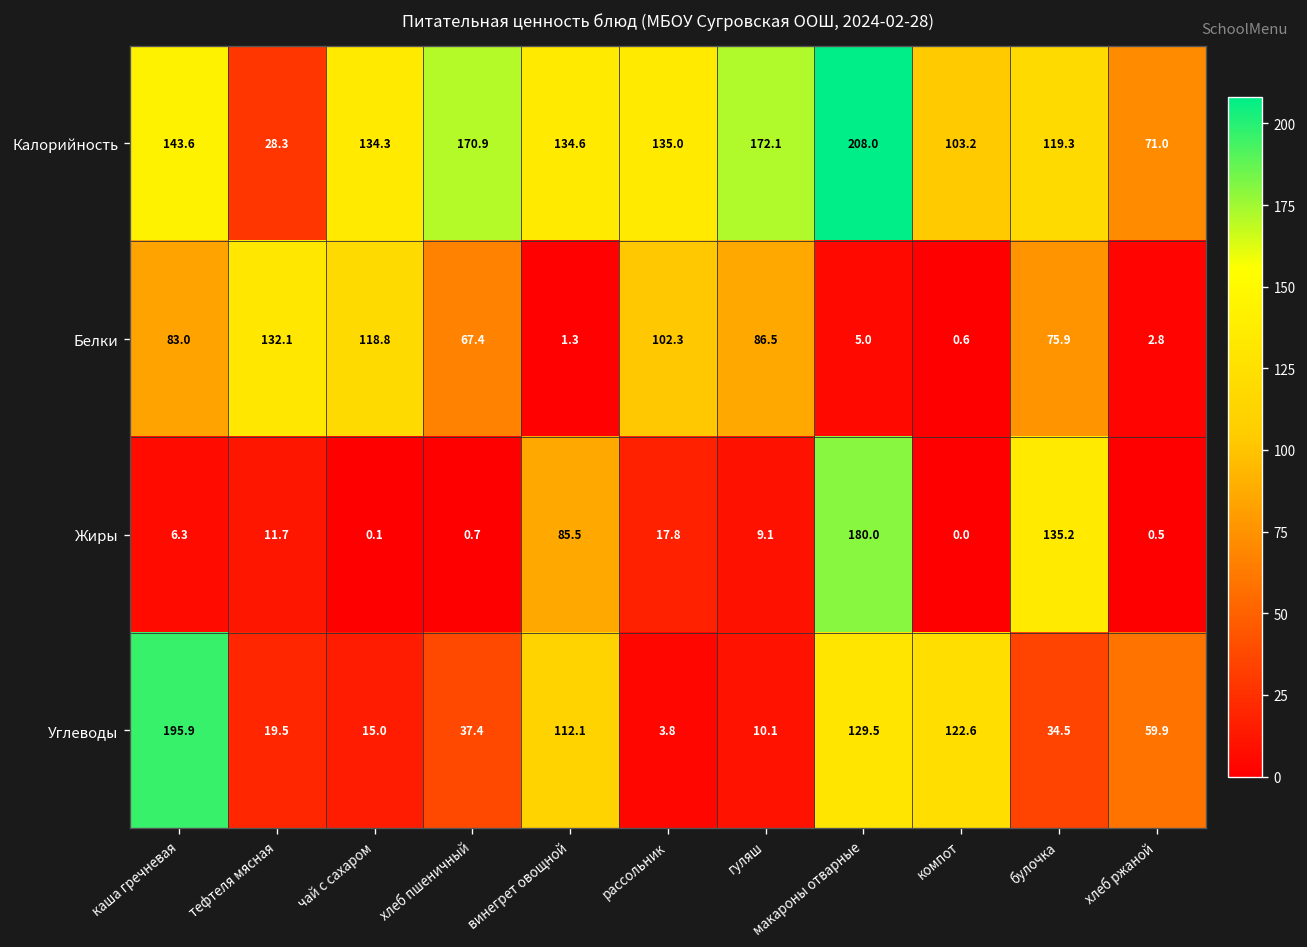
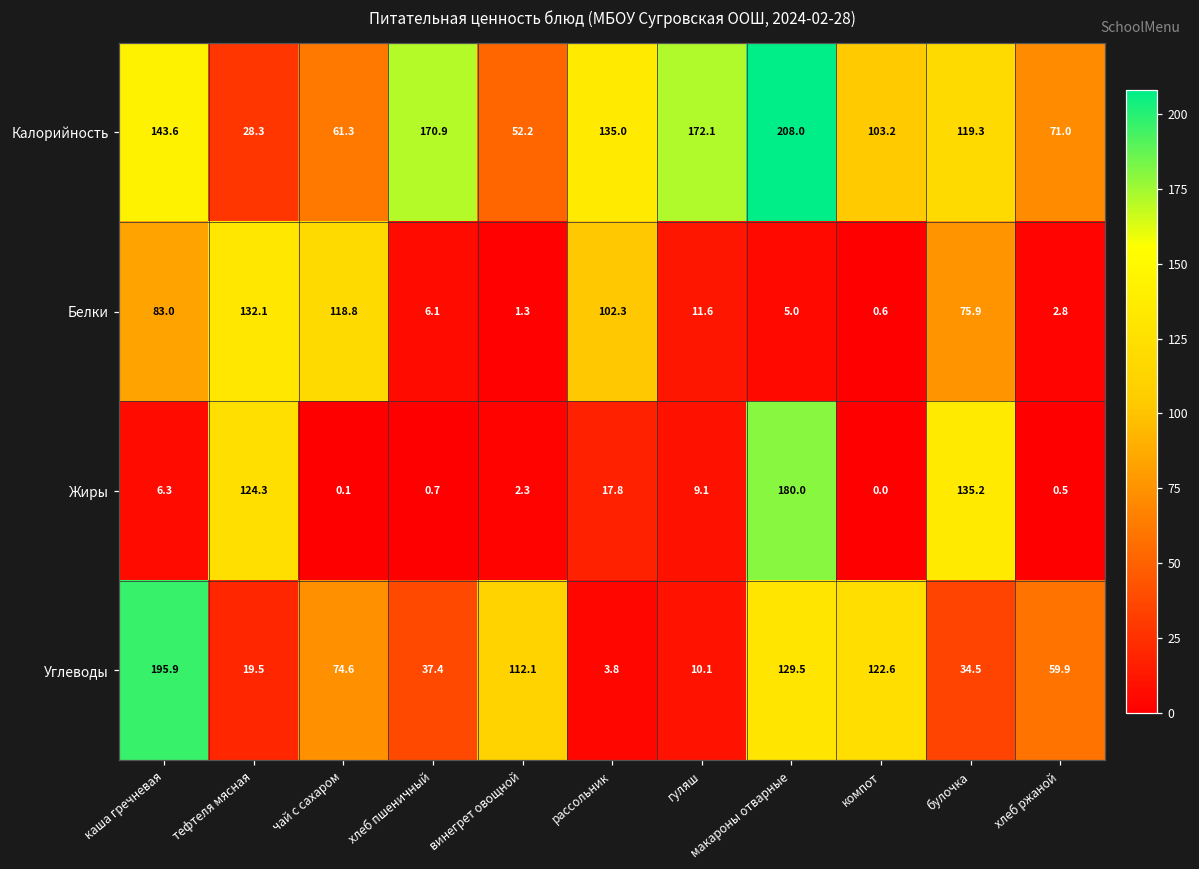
Калорийность, чай с сахаром: 134.3 -> 61.3
Калорийность, винегрет овощной: 134.6 -> 52.2
Белки, хлеб пшеничный: 67.4 -> 6.1
Белки, гуляш: 86.5 -> 11.6
Жиры, тефтеля мясная: 11.7 -> 124.3
Жиры, винегрет овощной: 85.5 -> 2.3
Углеводы, чай с сахаром: 15.0 -> 74.6
